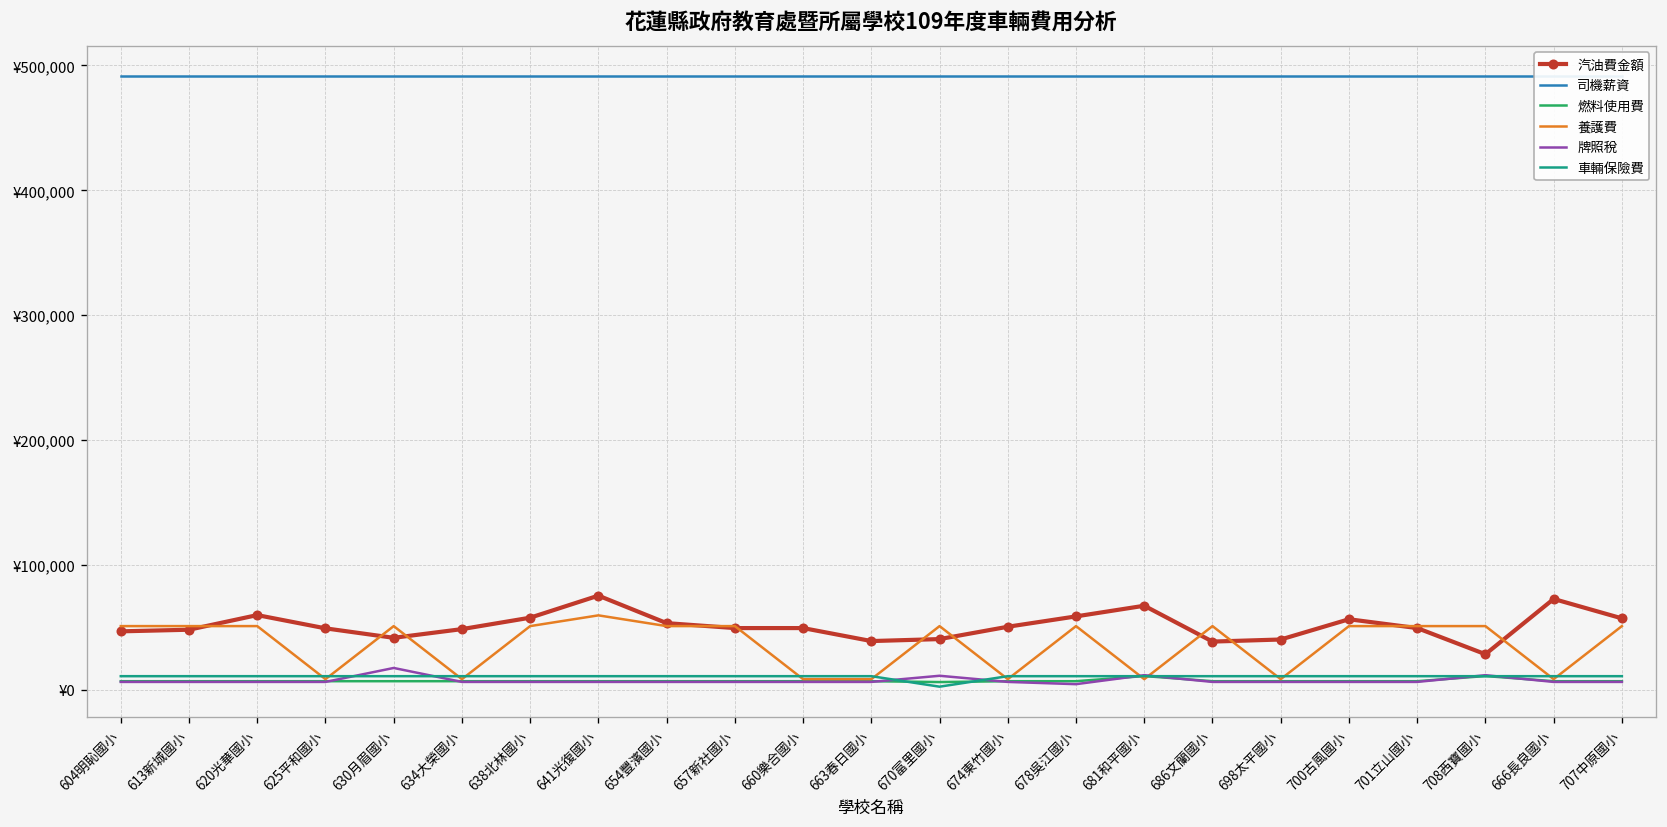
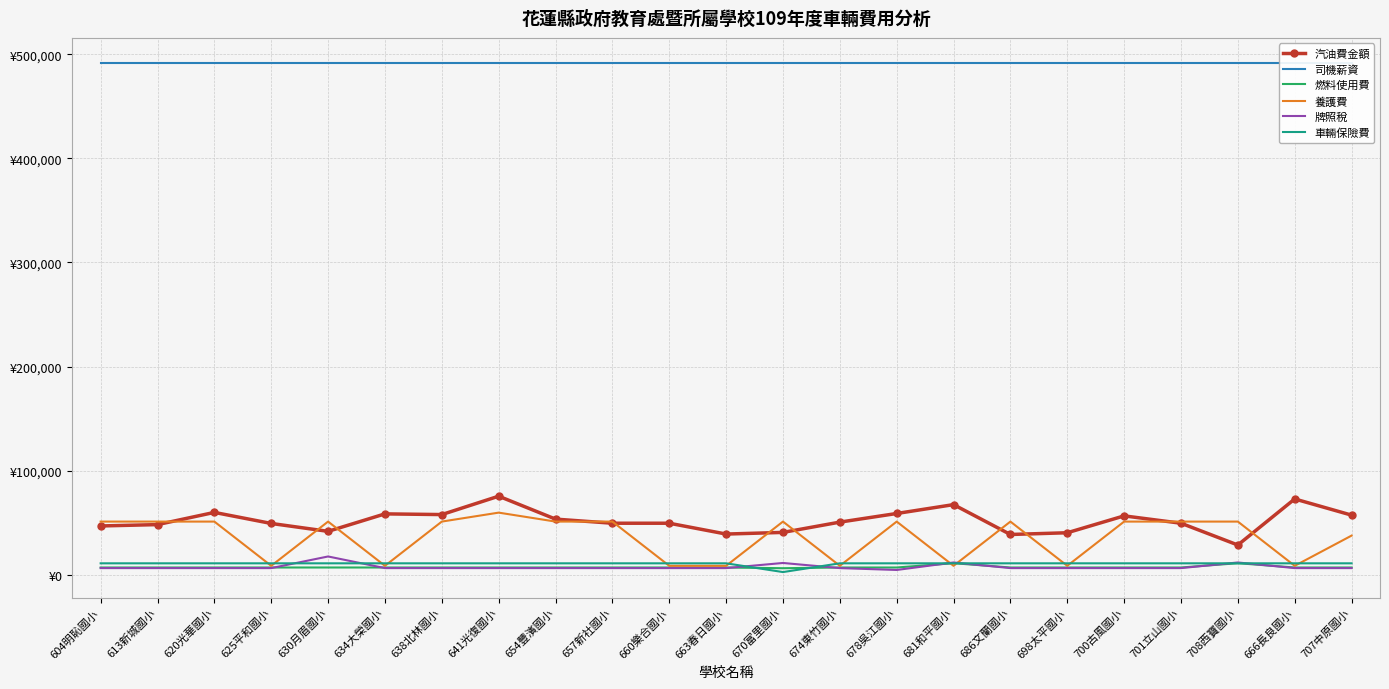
汽油費金額, 634大榮國小: ¥49,000 -> ¥58,000
養護費, 707中原國小: ¥51,000 -> ¥38,000
